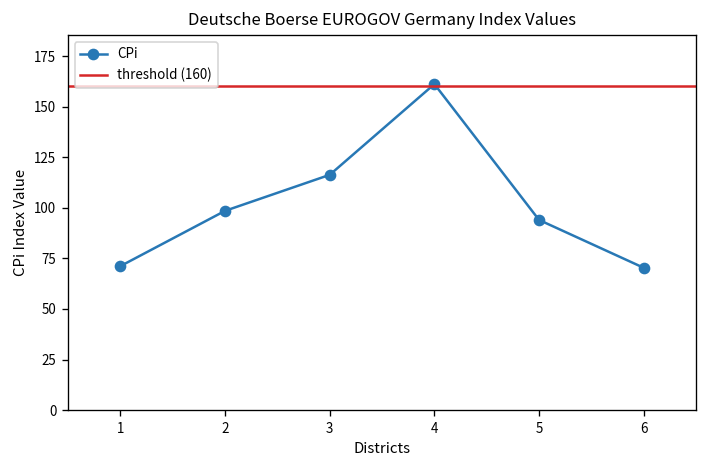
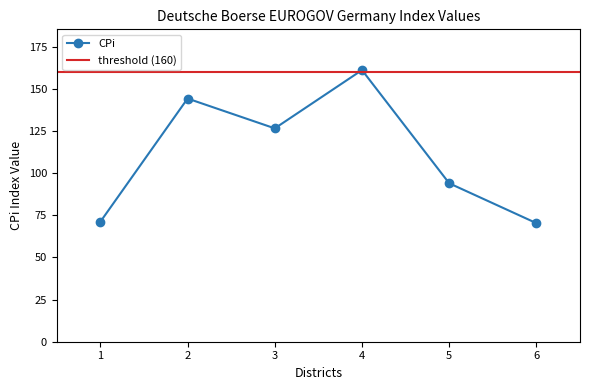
2: 99 -> 144
3: 116 -> 127
